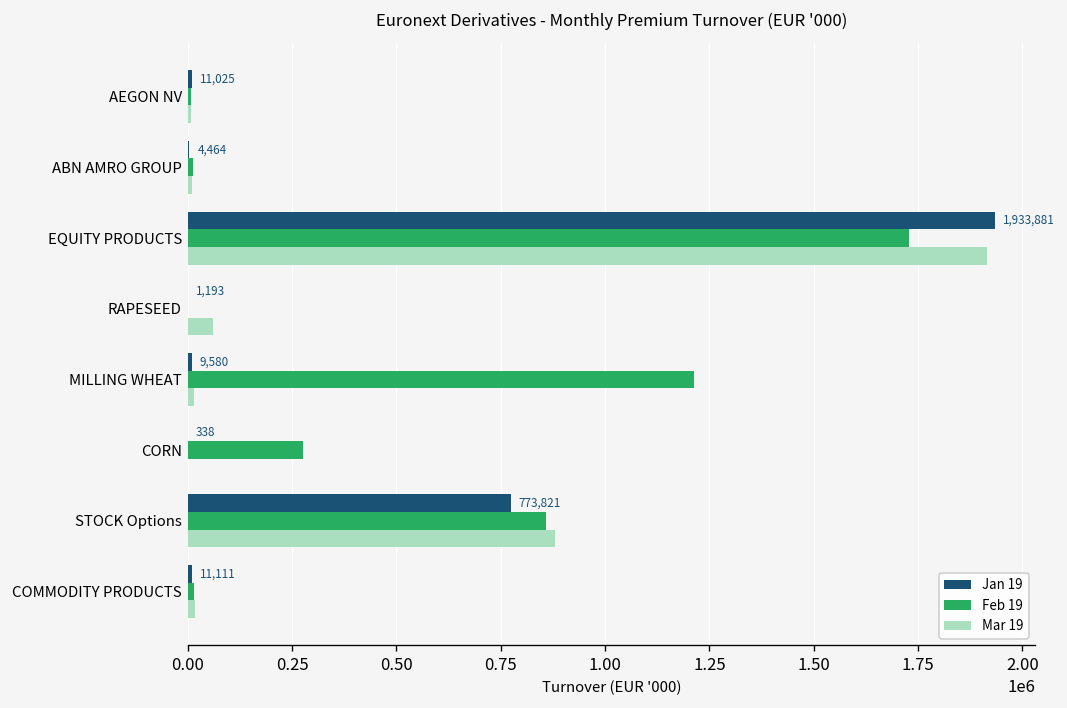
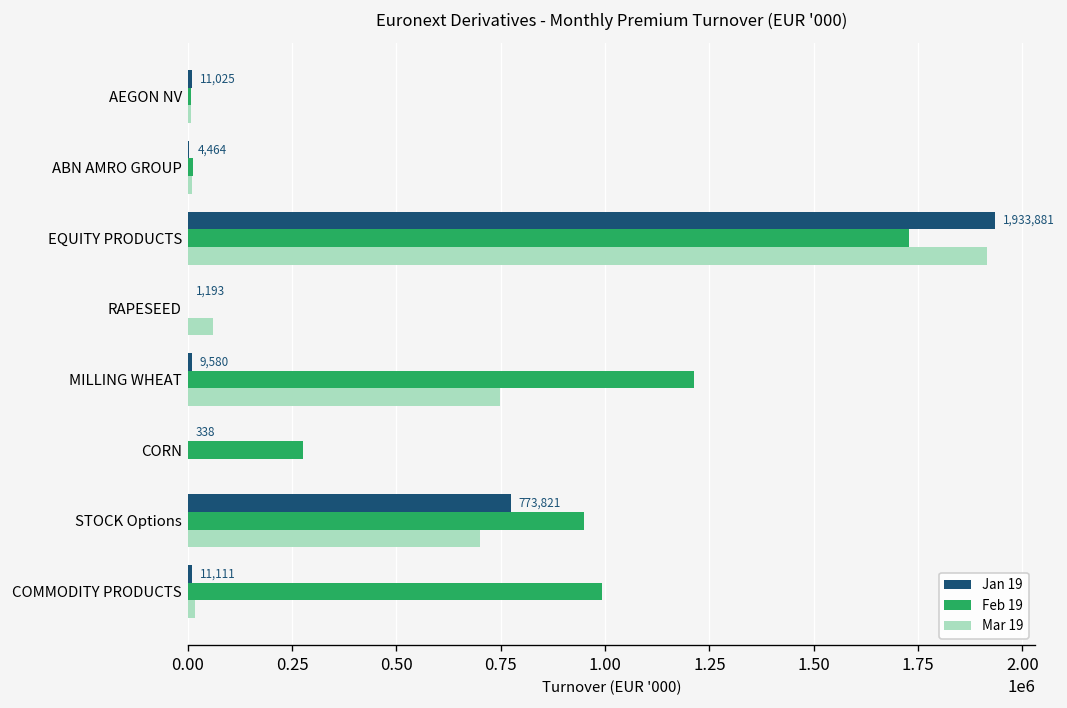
Mar 19, MILLING WHEAT: 20000 -> 750000
Feb 19, STOCK Options: 860000 -> 950000
Mar 19, STOCK Options: 880000 -> 700000
Feb 19, COMMODITY PRODUCTS: 20000 -> 990000
